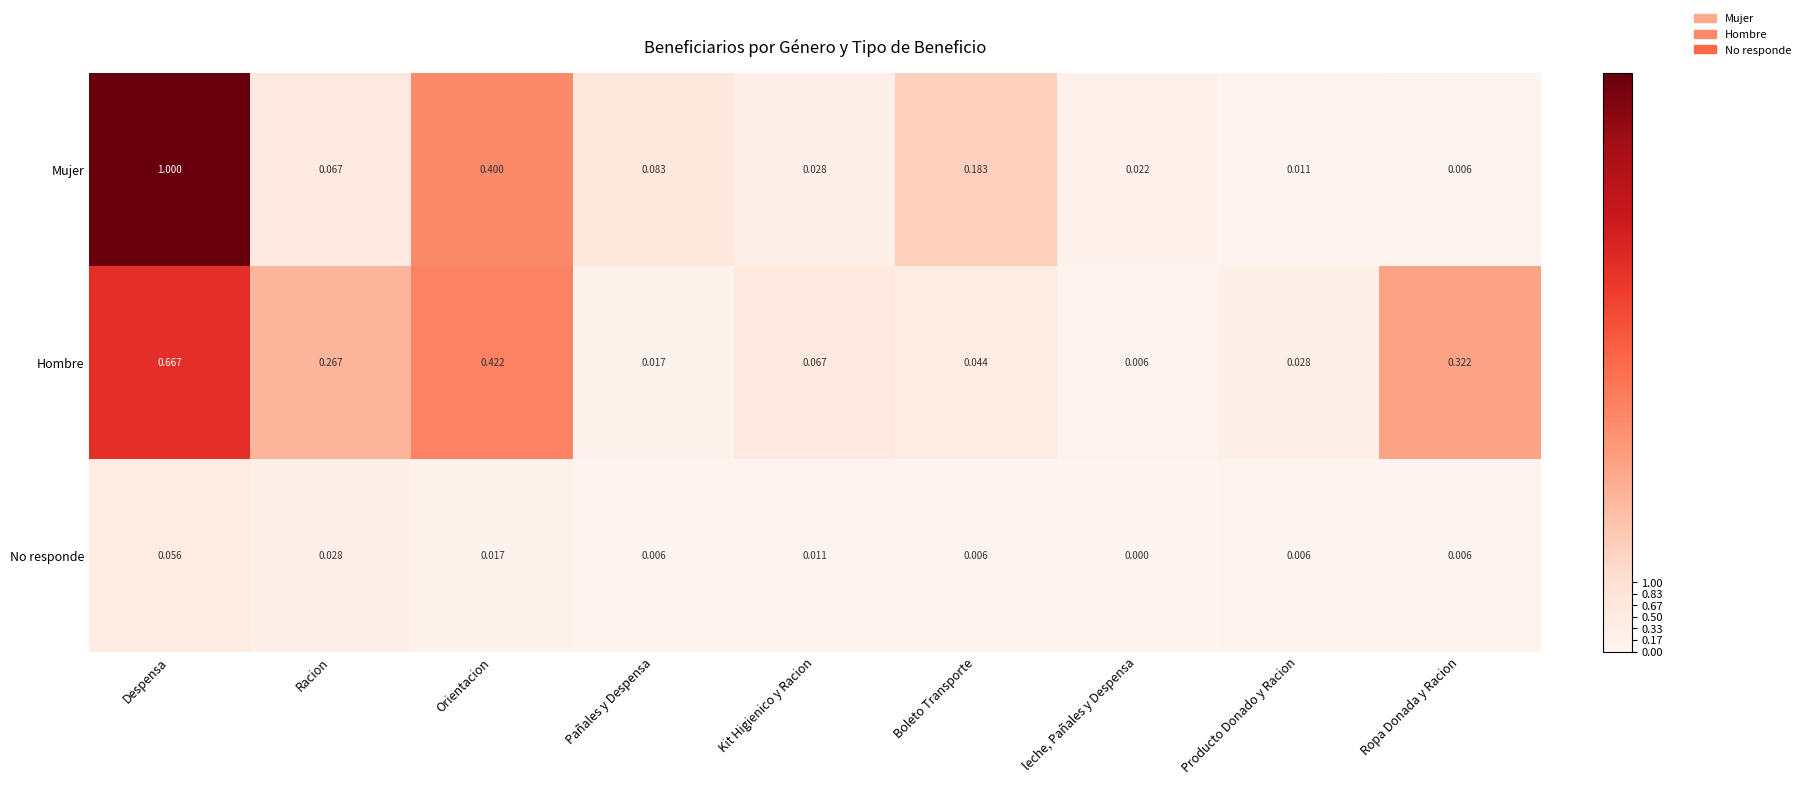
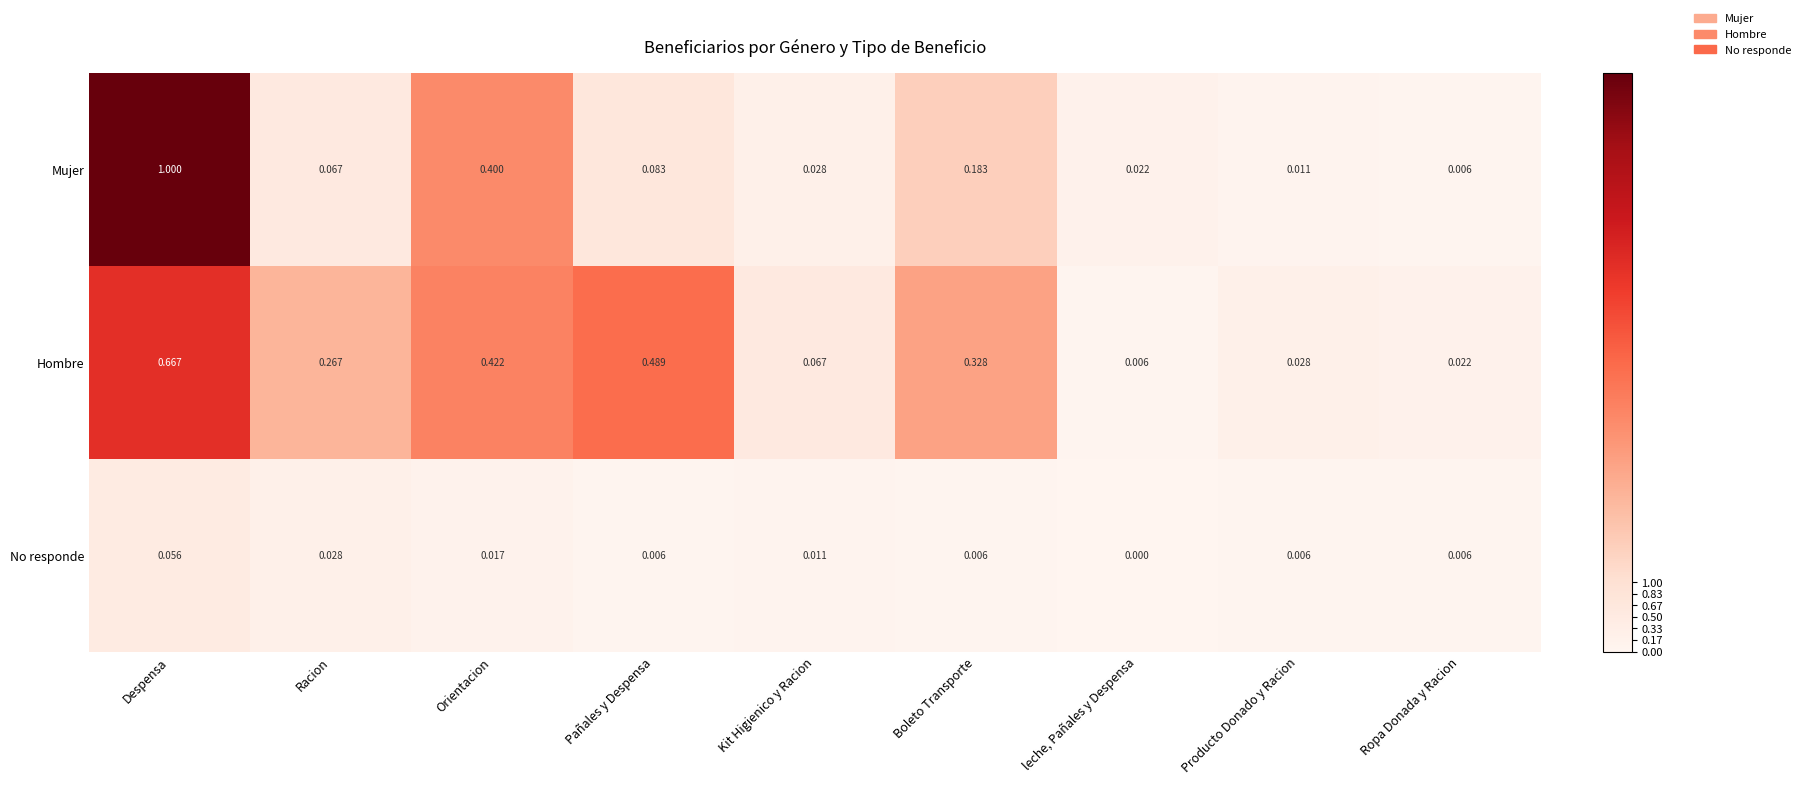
Hombre, Pañales y Despensa: 0.017 -> 0.489
Hombre, Boleto Transporte: 0.044 -> 0.328
Hombre, Ropa Donada y Racion: 0.322 -> 0.022
